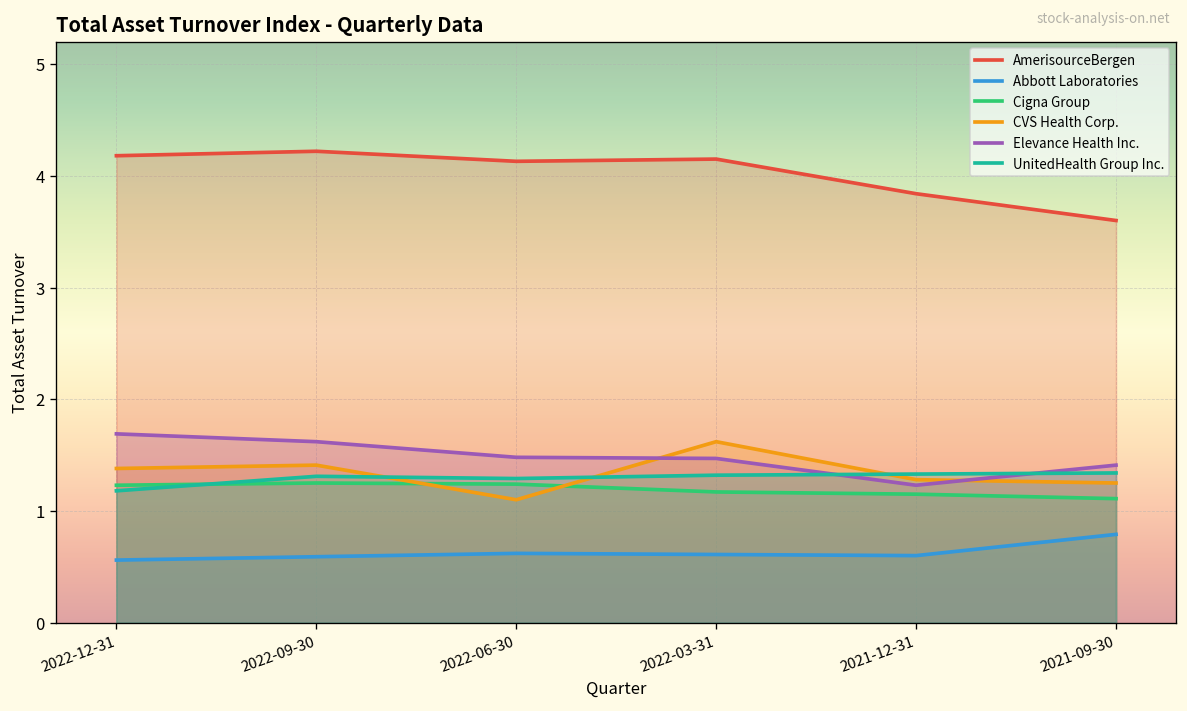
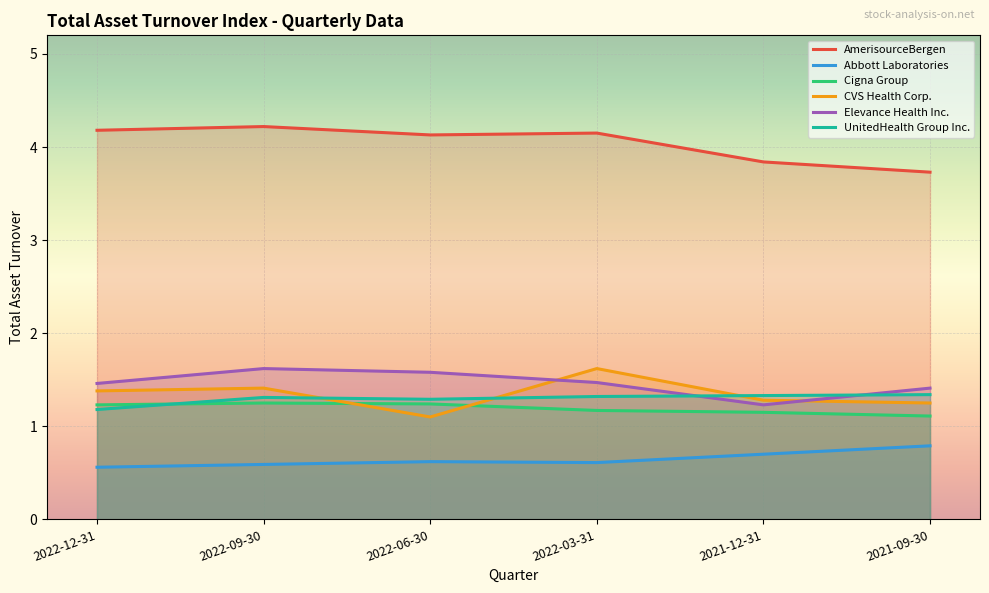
Elevance Health Inc., 2022-12-31: 1.7 -> 1.5
Elevance Health Inc., 2022-06-30: 1.5 -> 1.6
Abbott Laboratories, 2021-12-31: 0.6 -> 0.7
AmerisourceBergen, 2021-09-30: 3.6 -> 3.7
